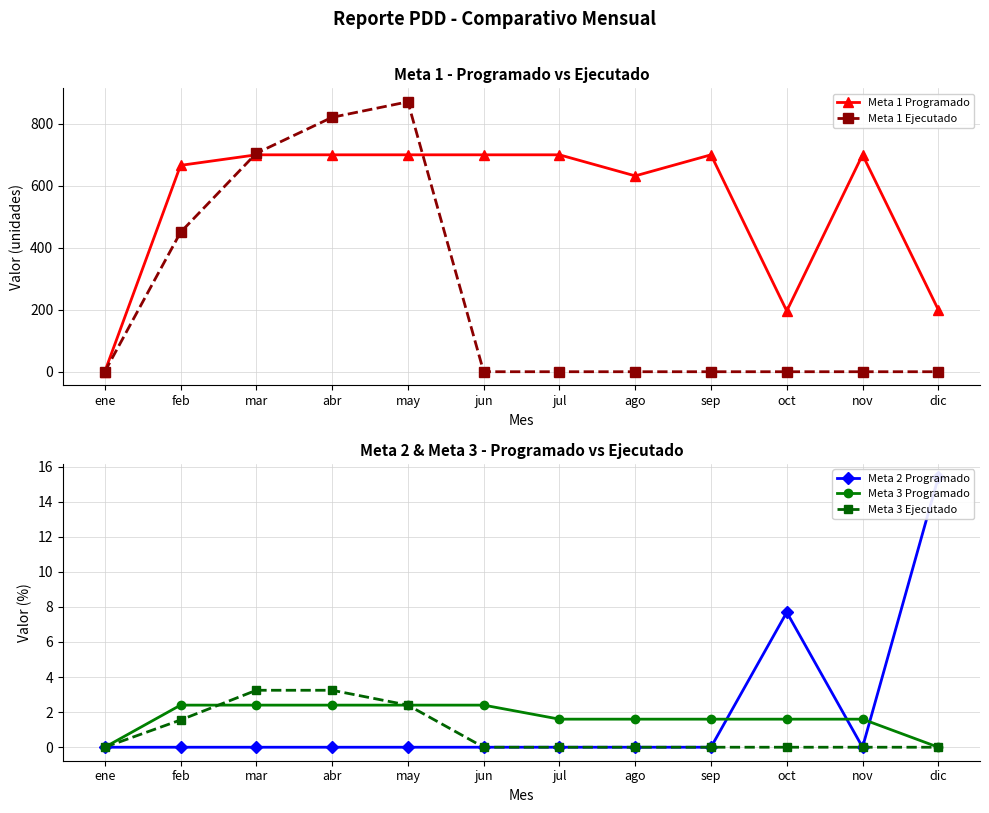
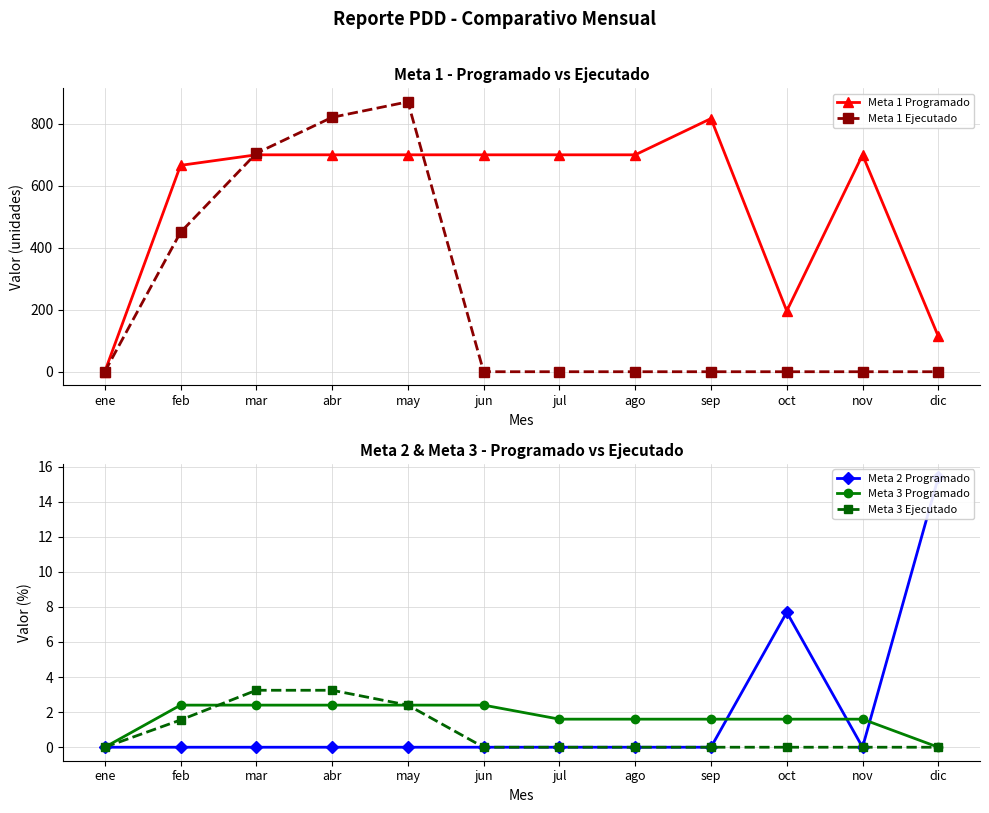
Meta 1 - Programado vs Ejecutado, Meta 1 Programado, ago: 630 -> 700
Meta 1 - Programado vs Ejecutado, Meta 1 Programado, sep: 700 -> 820
Meta 1 - Programado vs Ejecutado, Meta 1 Programado, dic: 200 -> 110
